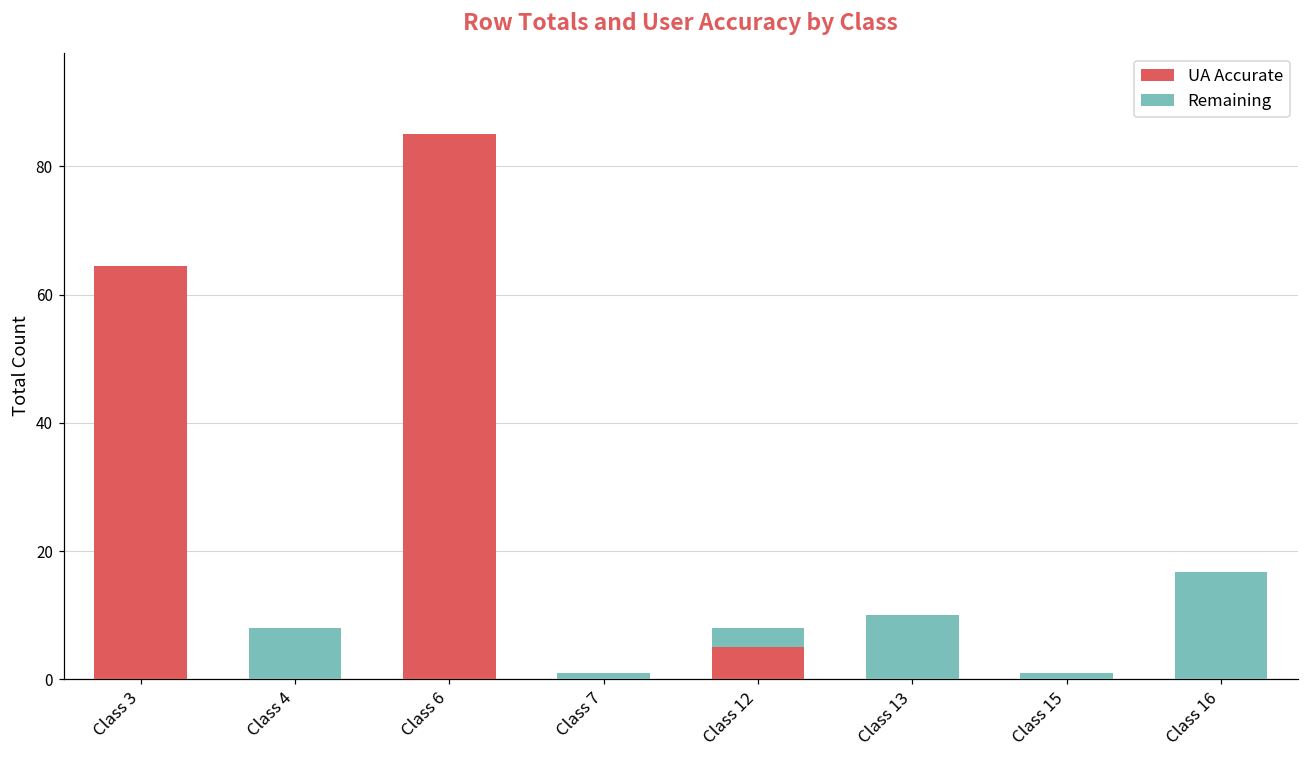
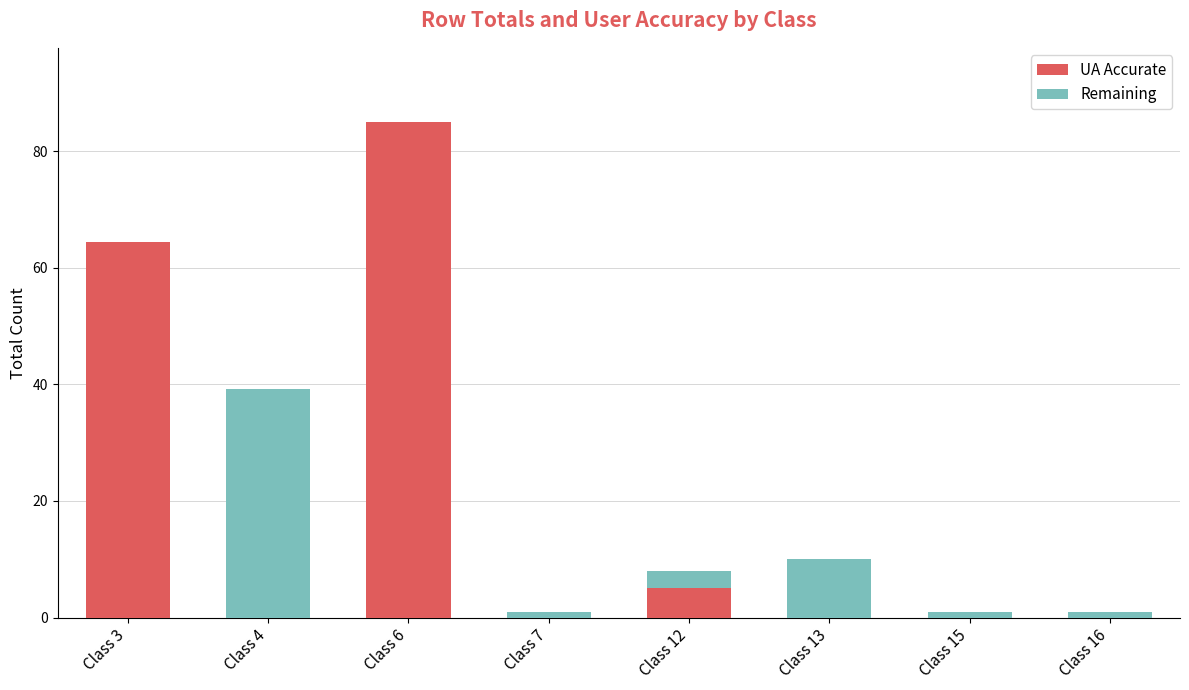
Remaining, Class 4: 8 -> 39
Remaining, Class 16: 17 -> 1
